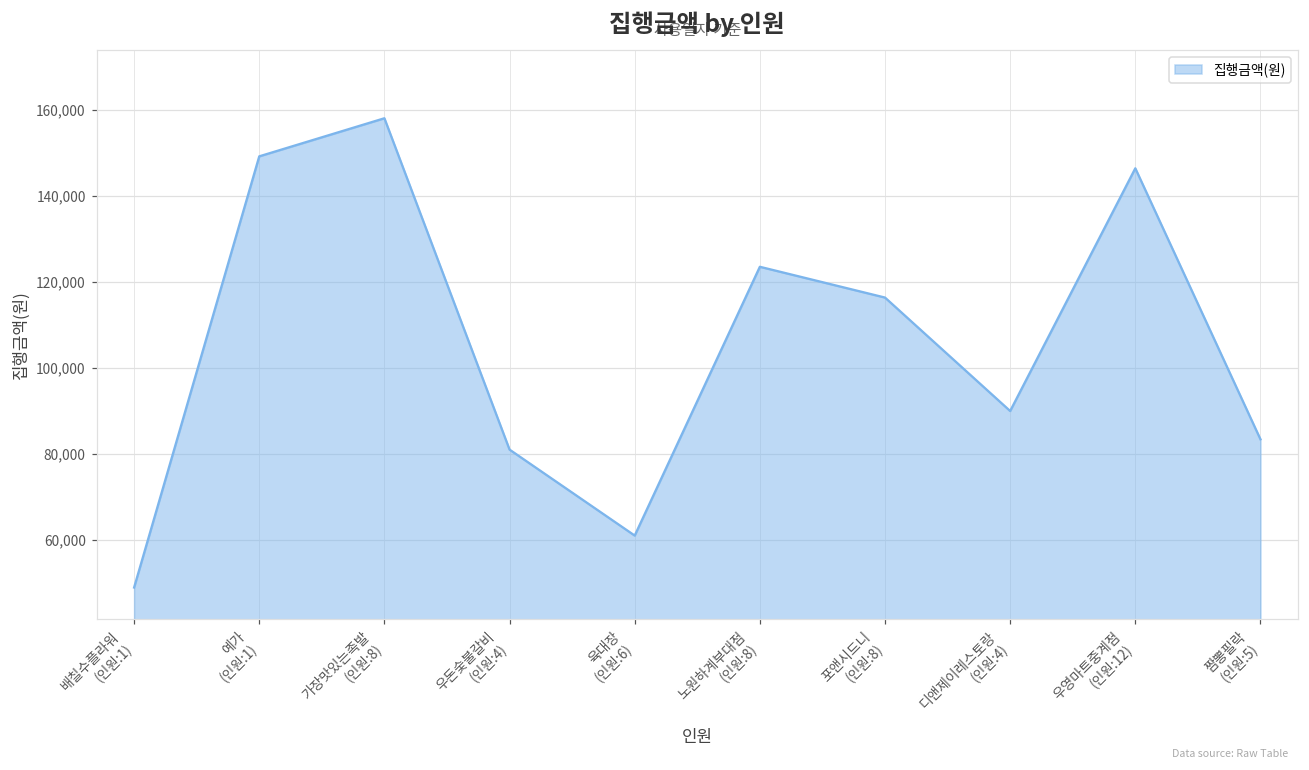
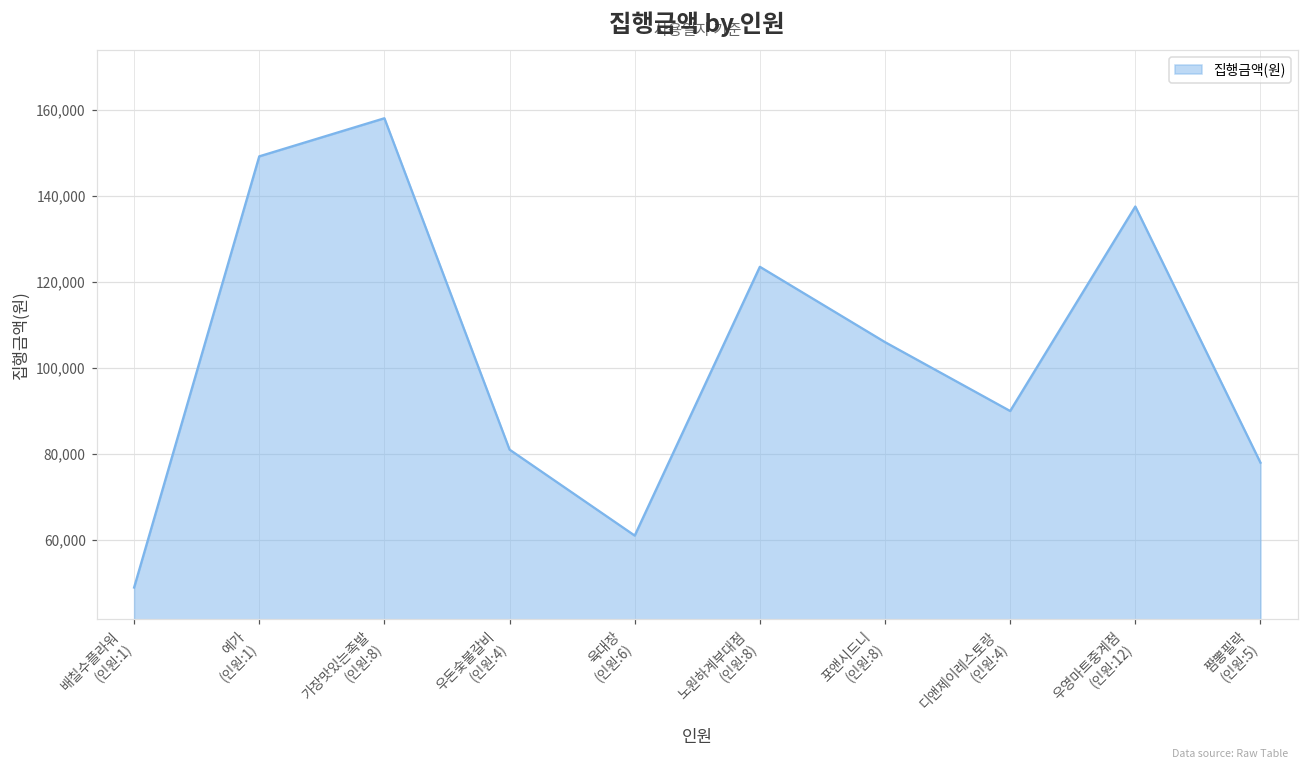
포앤시드니 (인원:8): 116,000 -> 106,000
우영마트중계점 (인원:12): 146,000 -> 138,000
짬뽕필락 (인원:5): 83,000 -> 78,000
